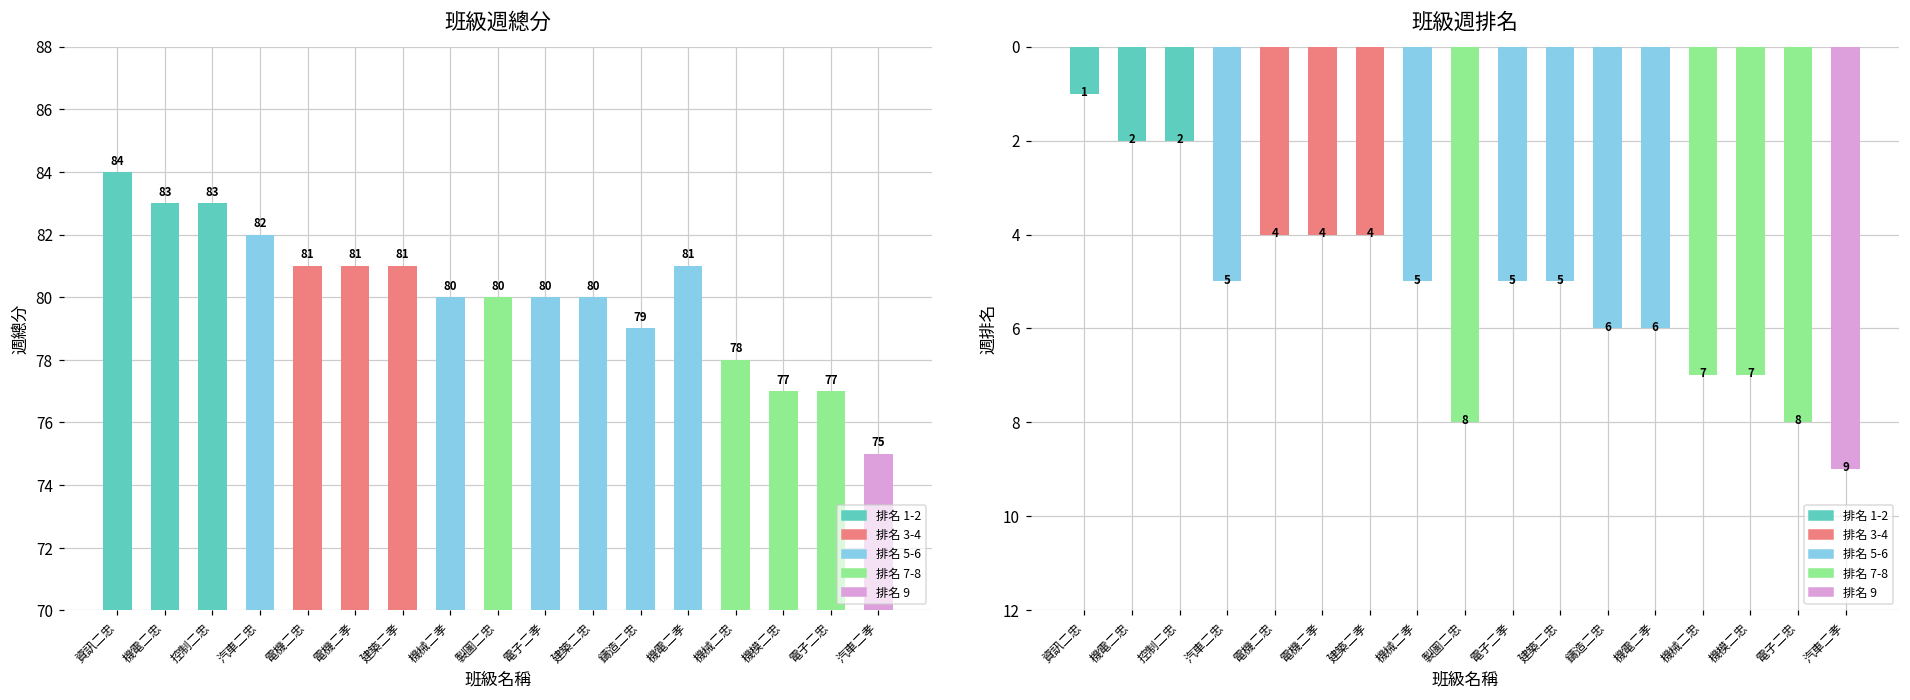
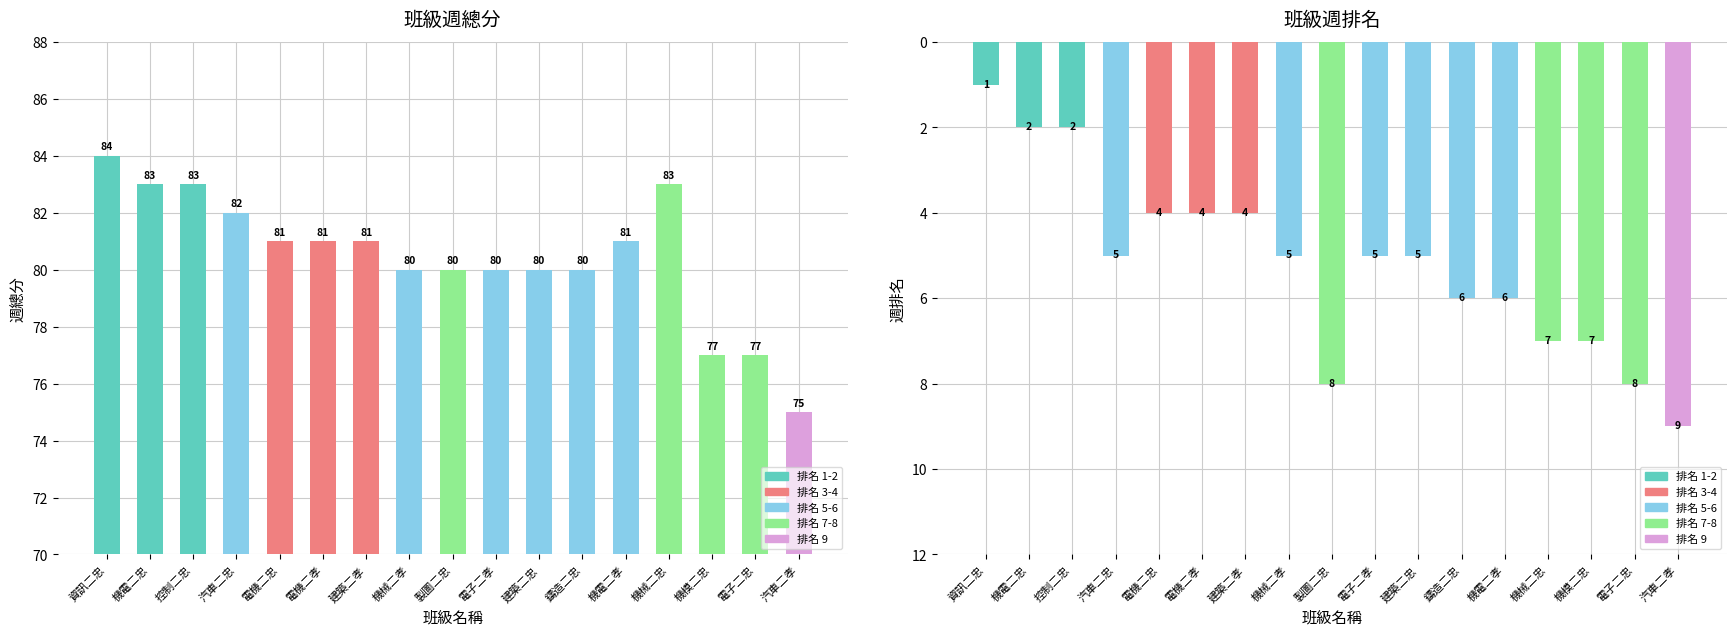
班級週總分, 鑄造二忠: 79 -> 80
班級週總分, 機械二忠: 78 -> 83
